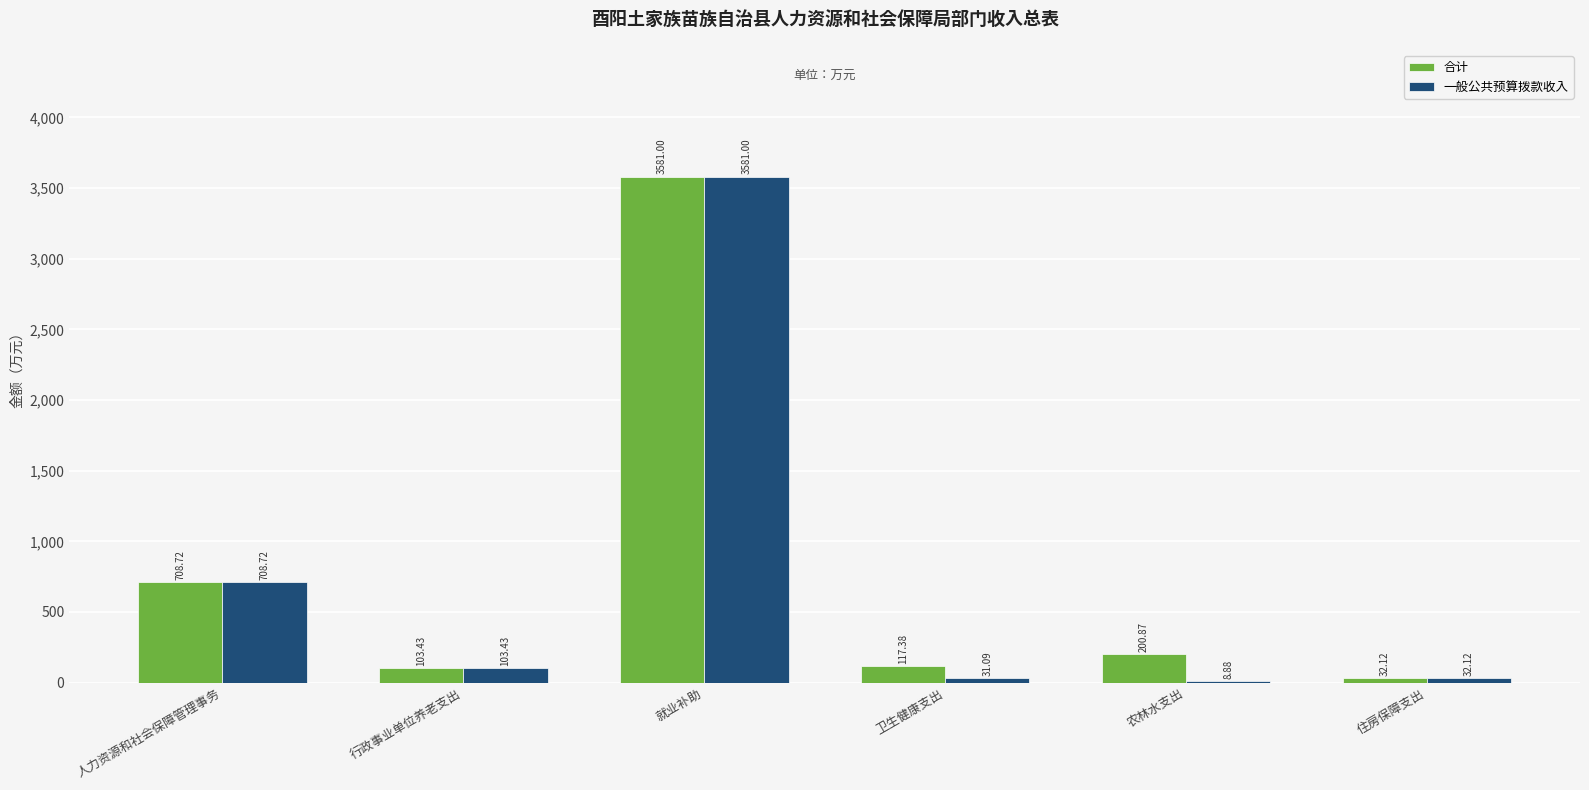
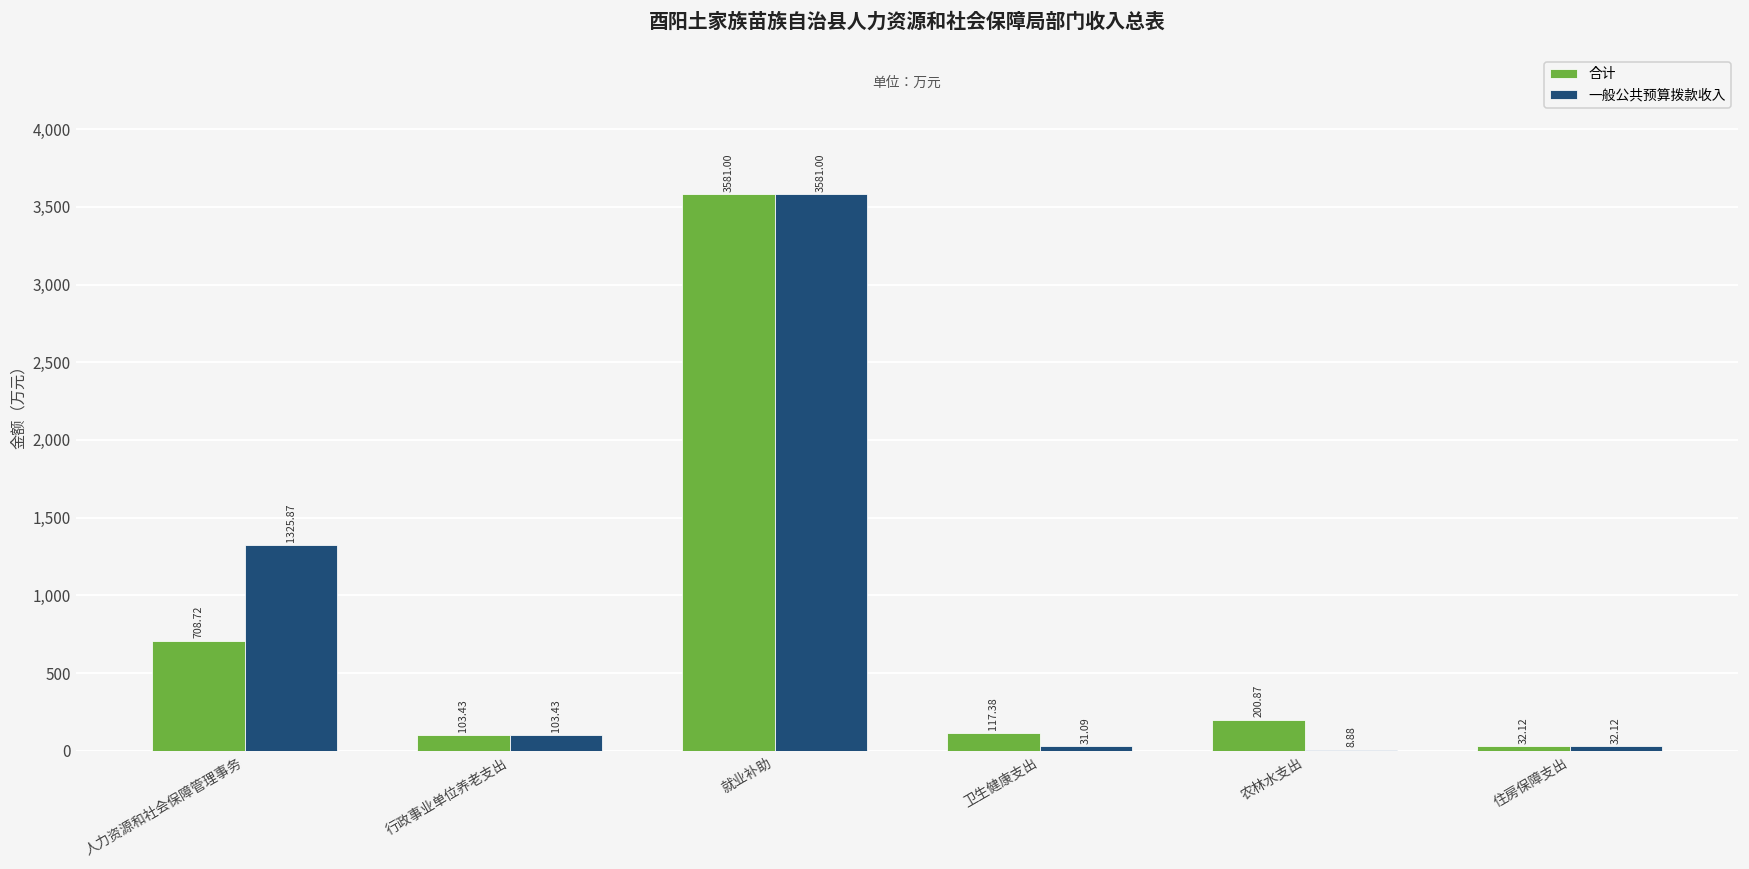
一般公共预算拨款收入, 人力资源和社会保障管理事务: 708.72 -> 1325.87
